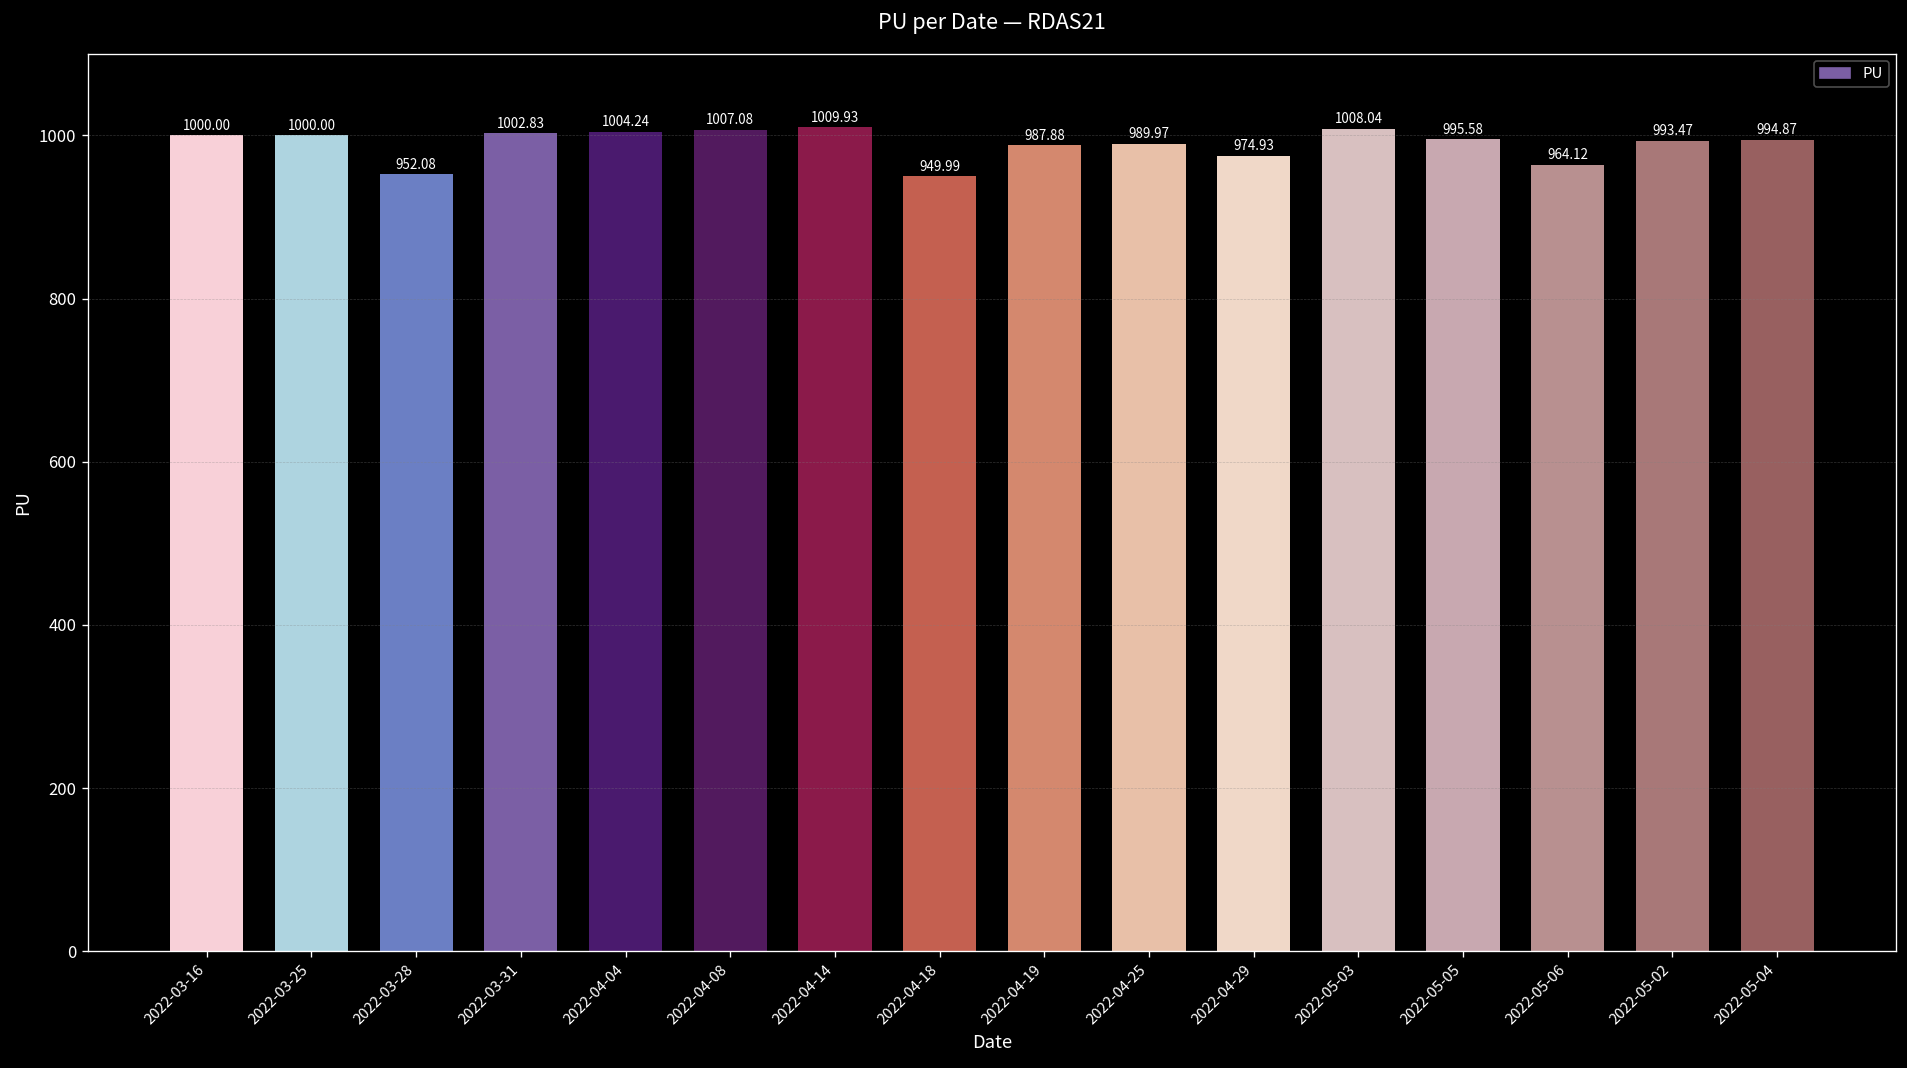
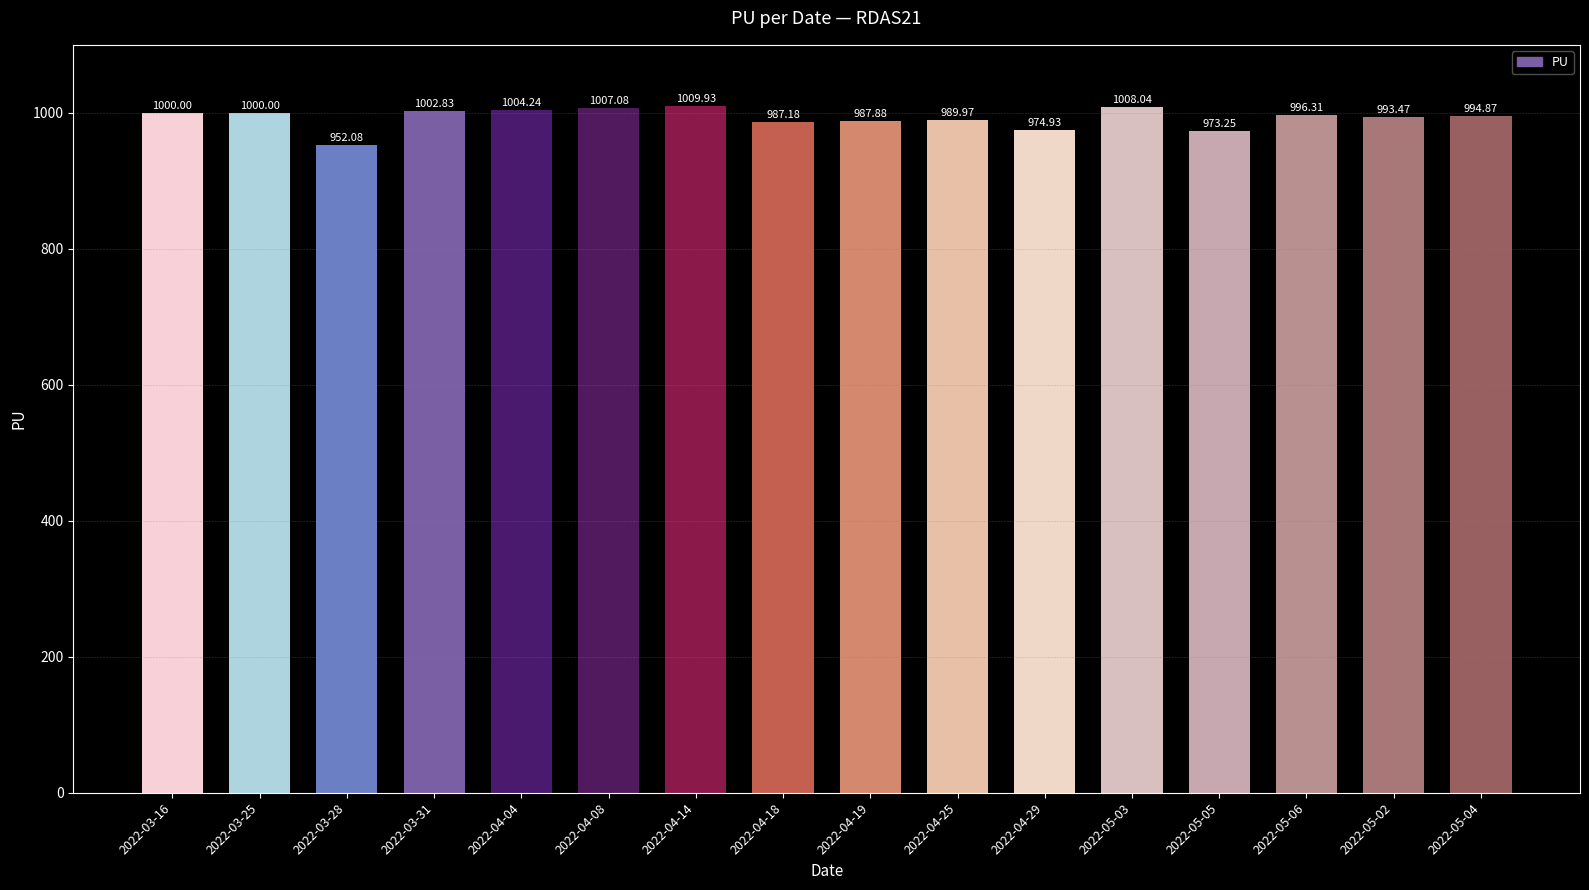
2022-04-18: 949.99 -> 987.18
2022-05-05: 995.58 -> 973.25
2022-05-06: 964.12 -> 996.31
